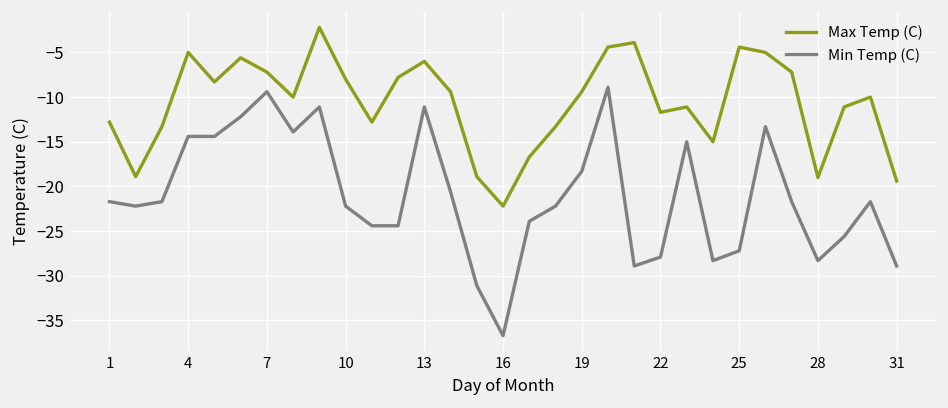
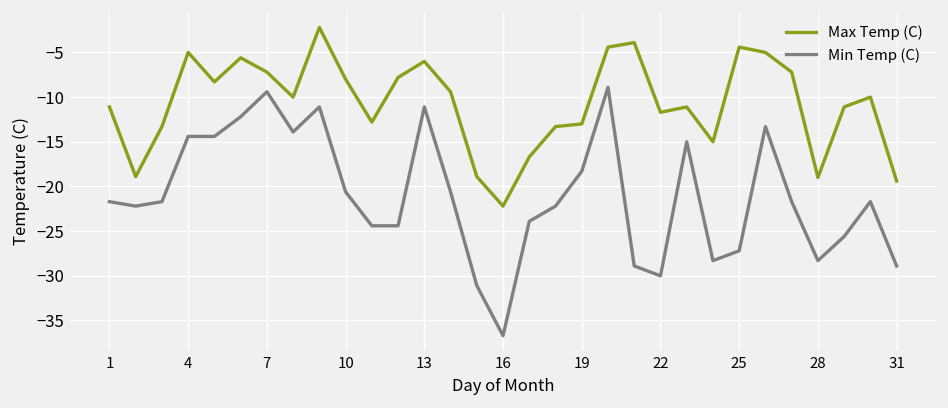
Max Temp (C), 1: -13 -> -11
Min Temp (C), 10: -22 -> -21
Max Temp (C), 19: -9 -> -13
Min Temp (C), 22: -28 -> -30
